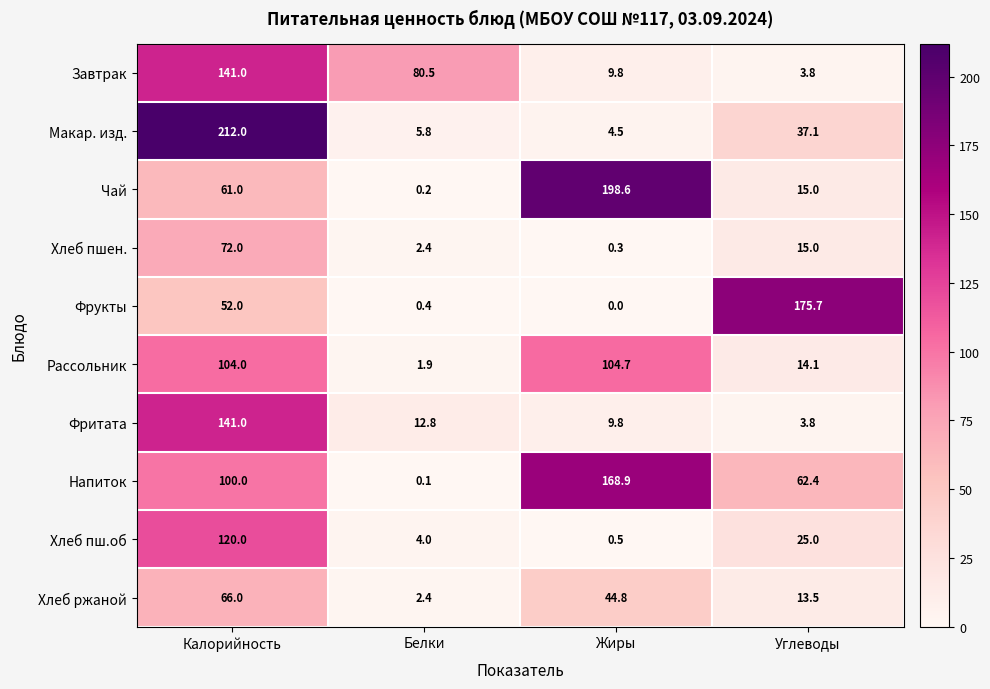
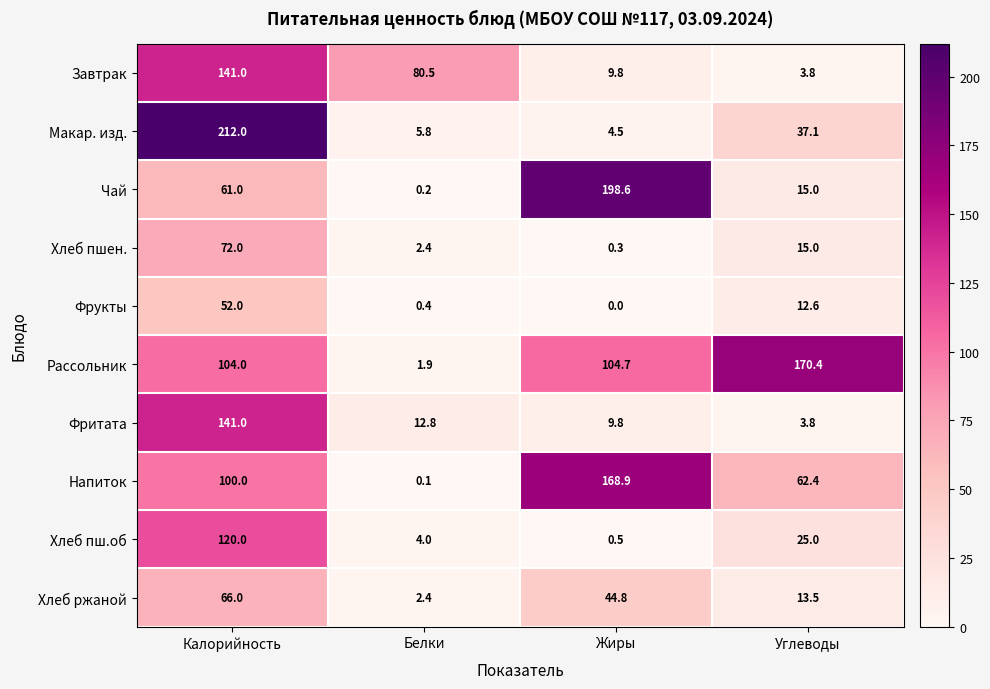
Фрукты, Углеводы: 175.7 -> 12.6
Рассольник, Углеводы: 14.1 -> 170.4
